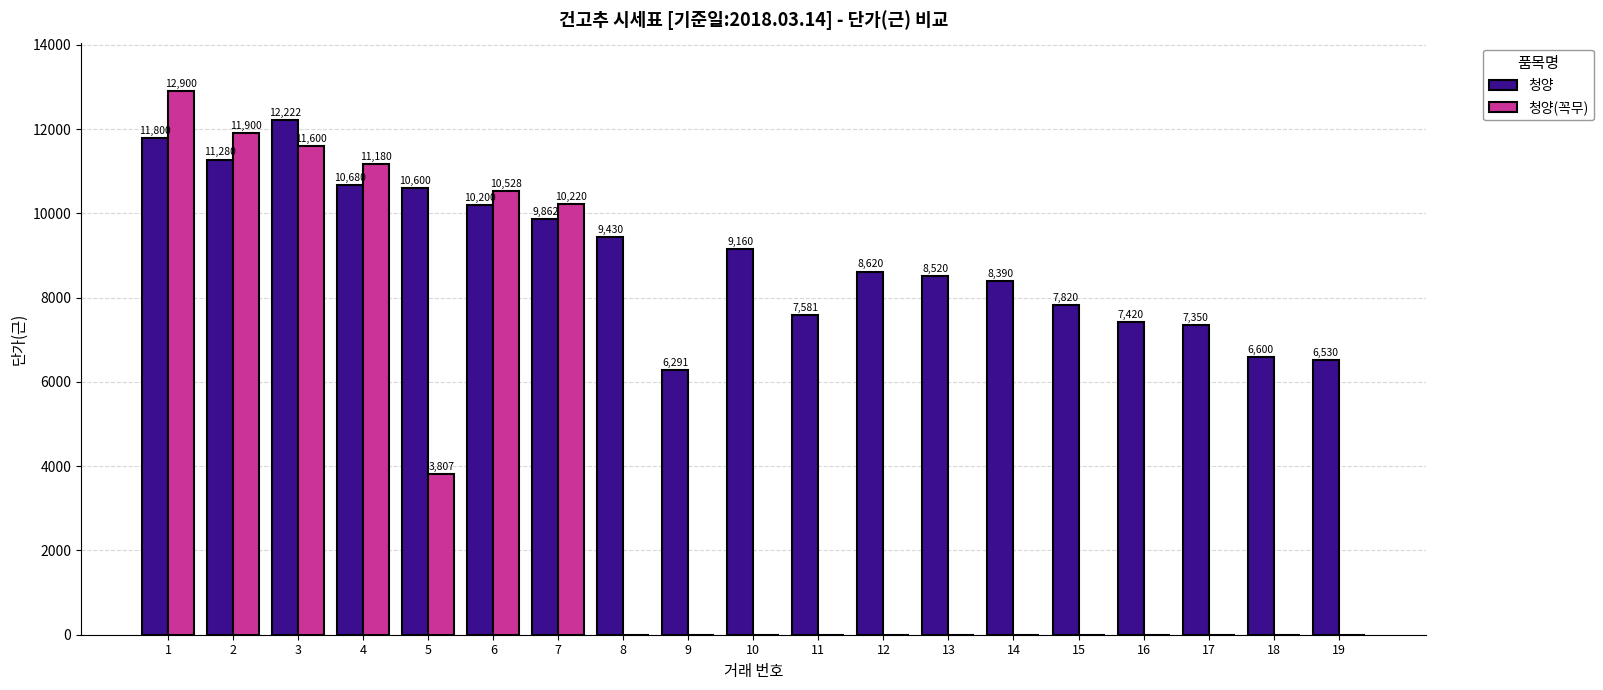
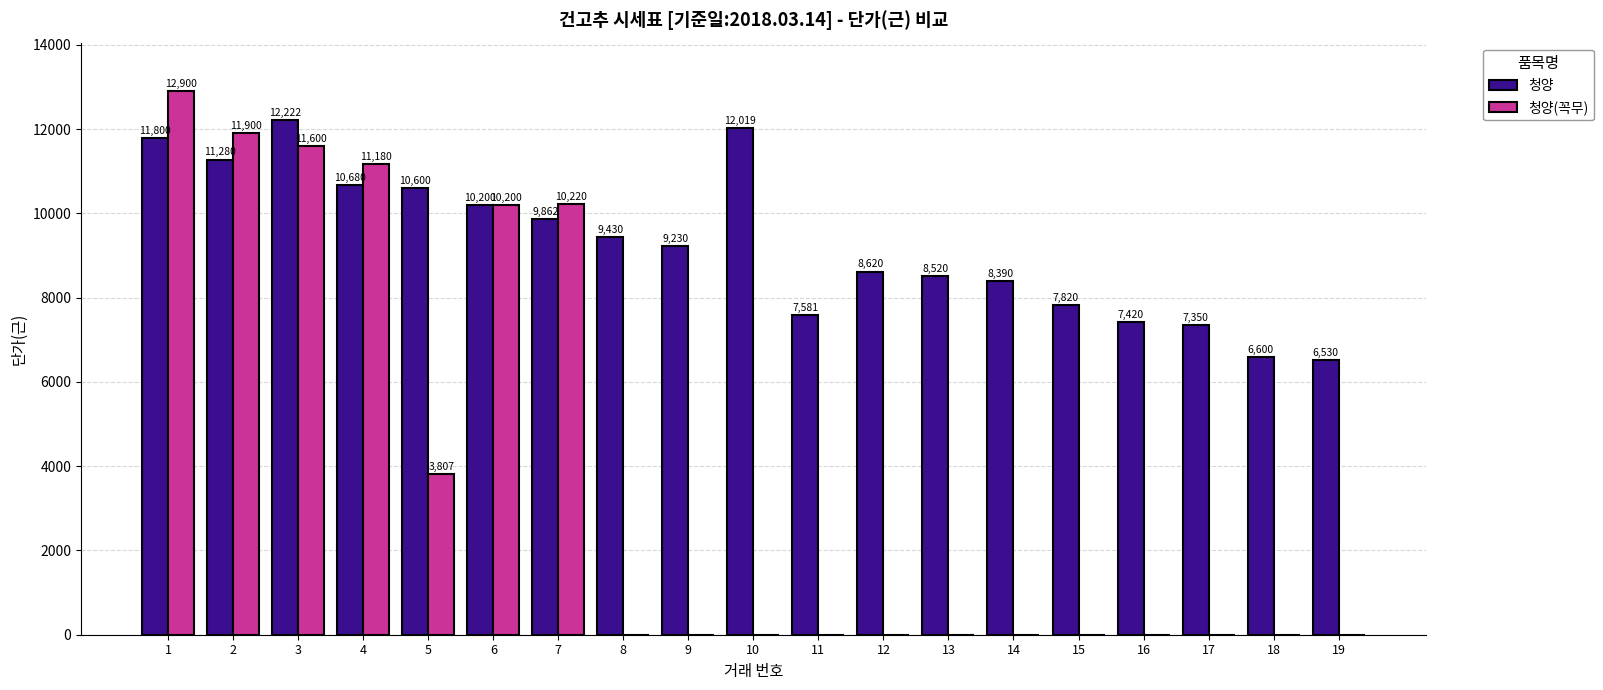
청양(꼭무), 6: 10,528 -> 10,200
청양, 9: 6,291 -> 9,230
청양, 10: 9,160 -> 12,019
